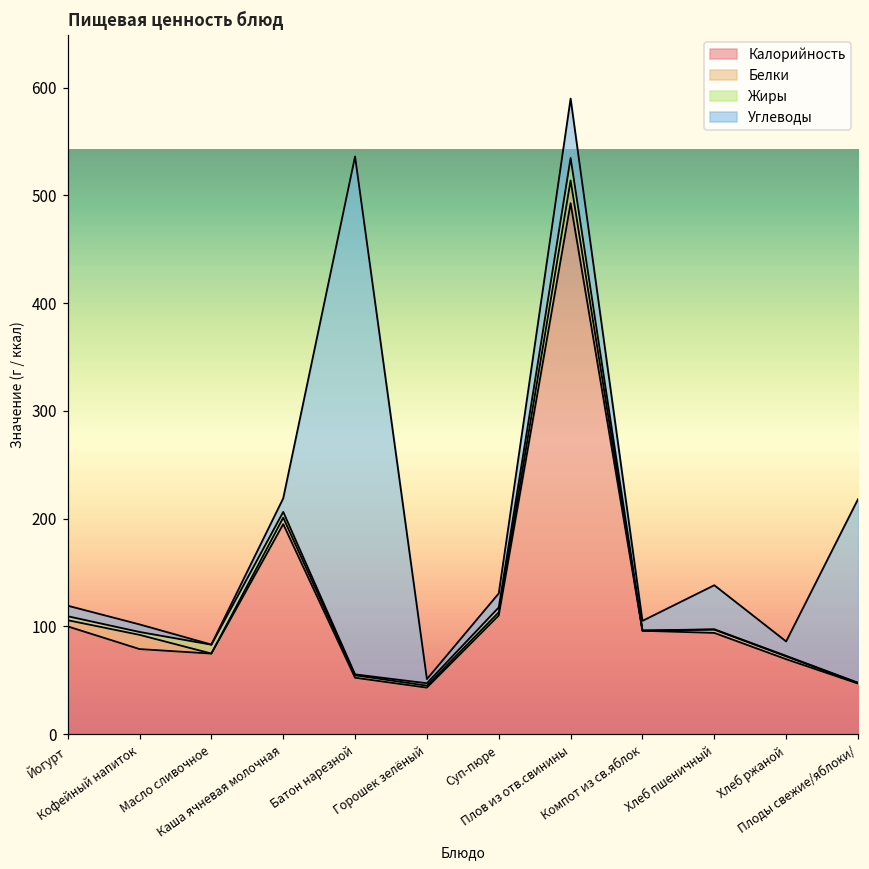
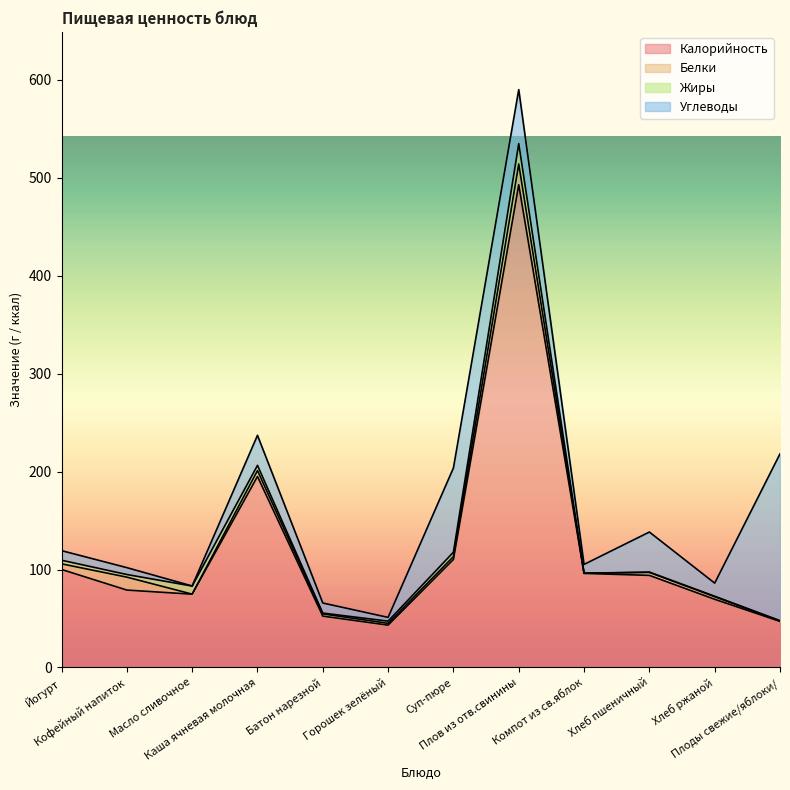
Углеводы, Каша ячневая молочная: 10 -> 30
Углеводы, Батон нарезной: 480 -> 10
Углеводы, Суп-пюре: 10 -> 90
